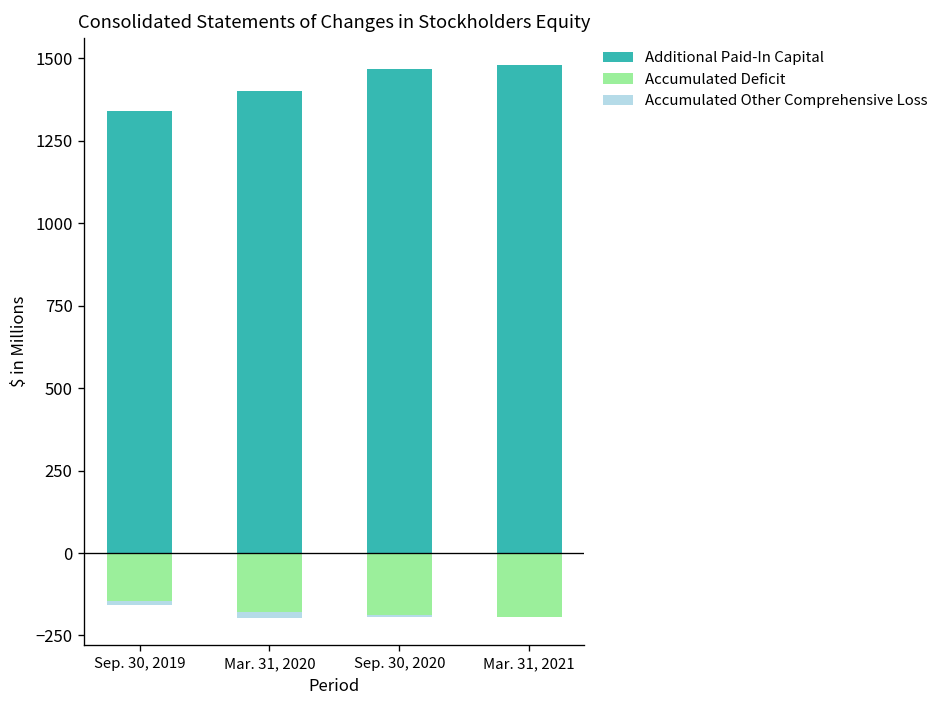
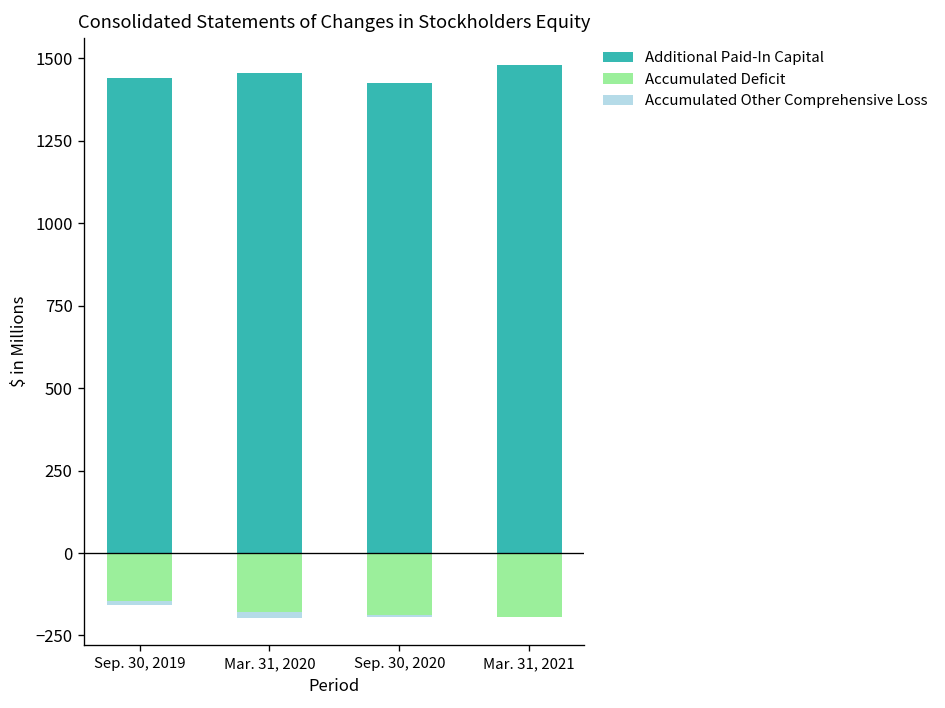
Additional Paid-In Capital, Sep. 30, 2019: 1340 -> 1440
Additional Paid-In Capital, Mar. 31, 2020: 1400 -> 1460
Additional Paid-In Capital, Sep. 30, 2020: 1470 -> 1420
